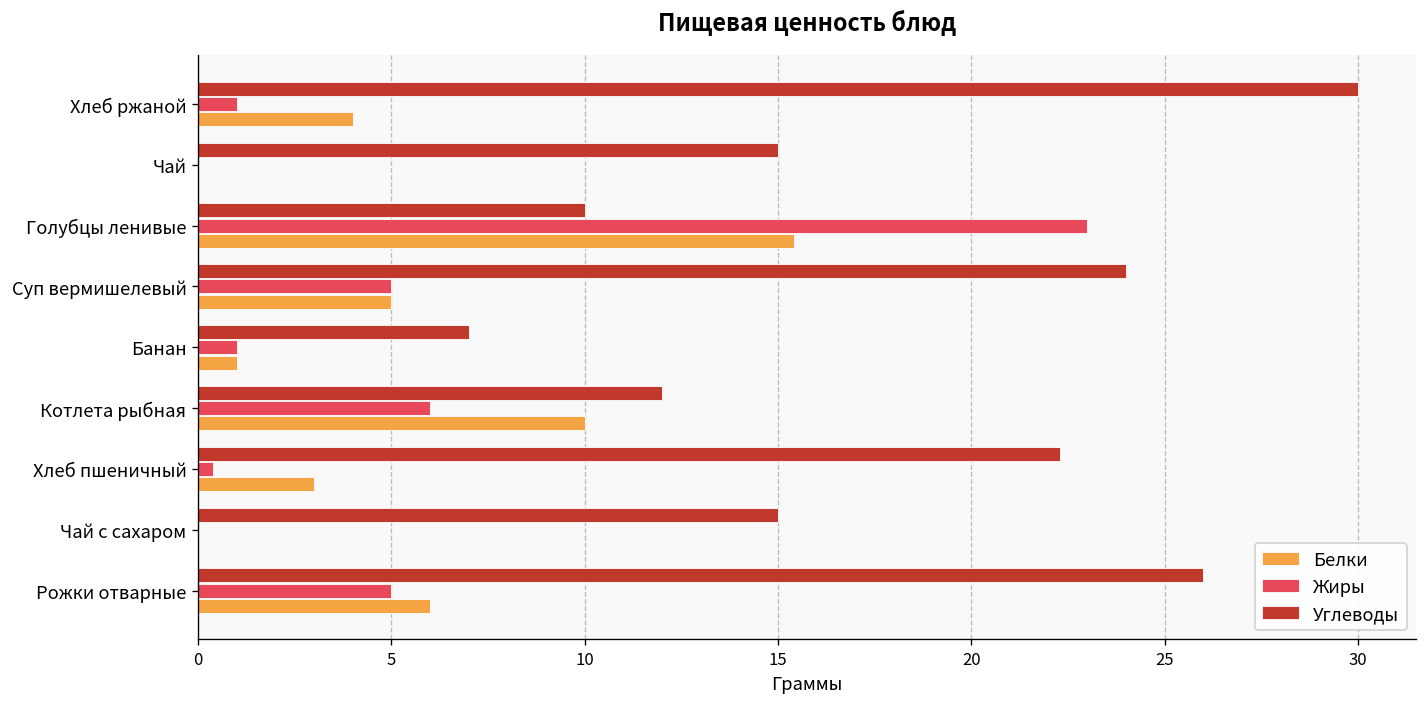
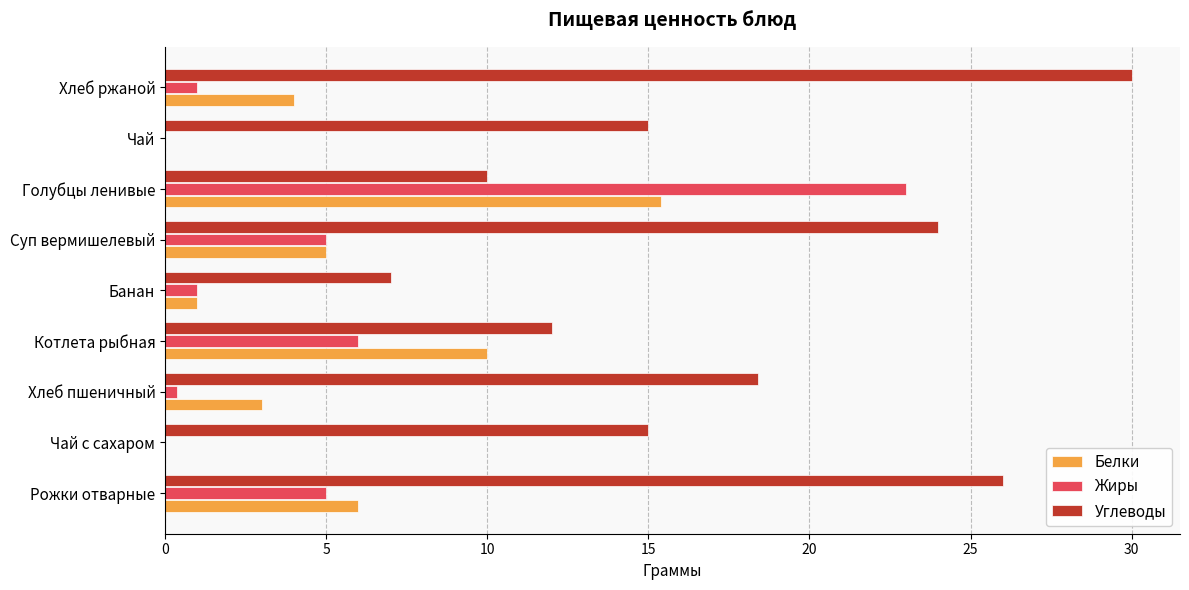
Углеводы, Хлеб пшеничный: 22.3 -> 18.4
